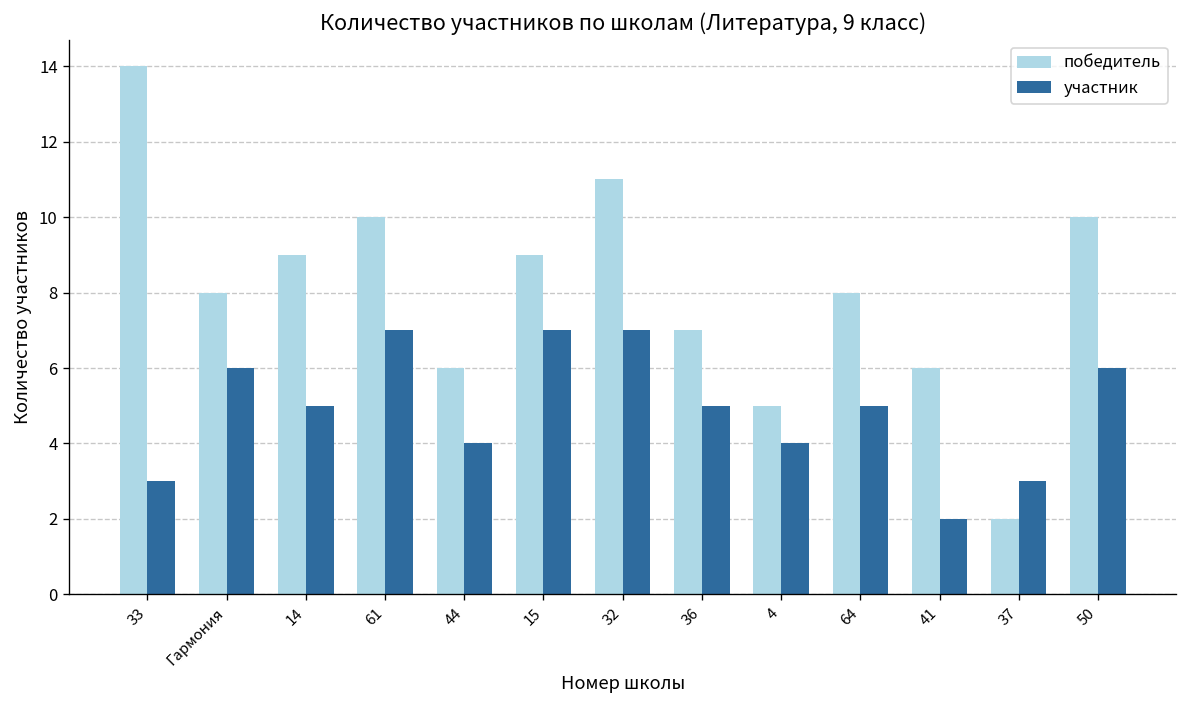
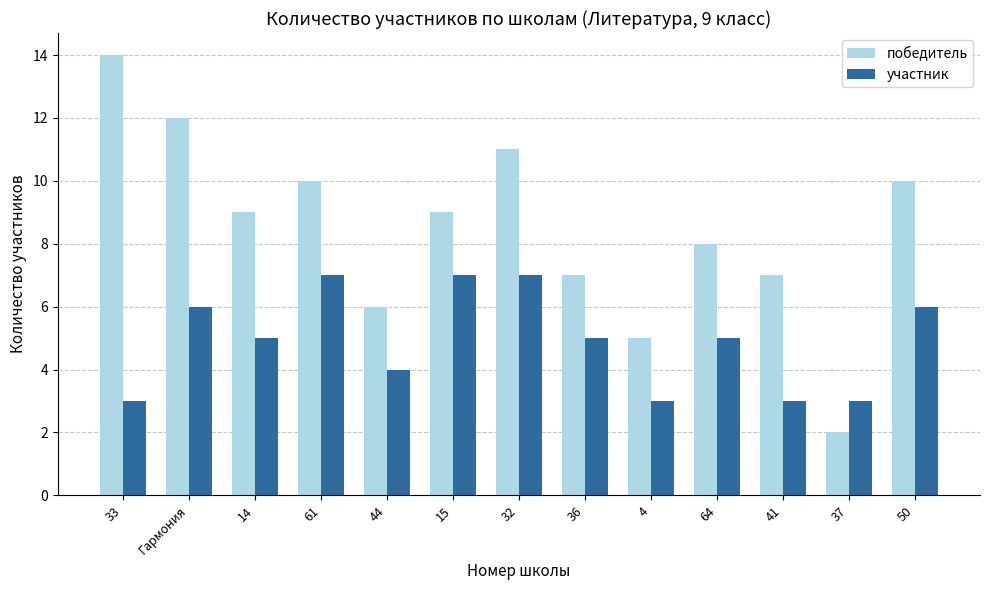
победитель, Гармония: 8 -> 12
участник, 4: 4 -> 3
победитель, 41: 6 -> 7
участник, 41: 2 -> 3
